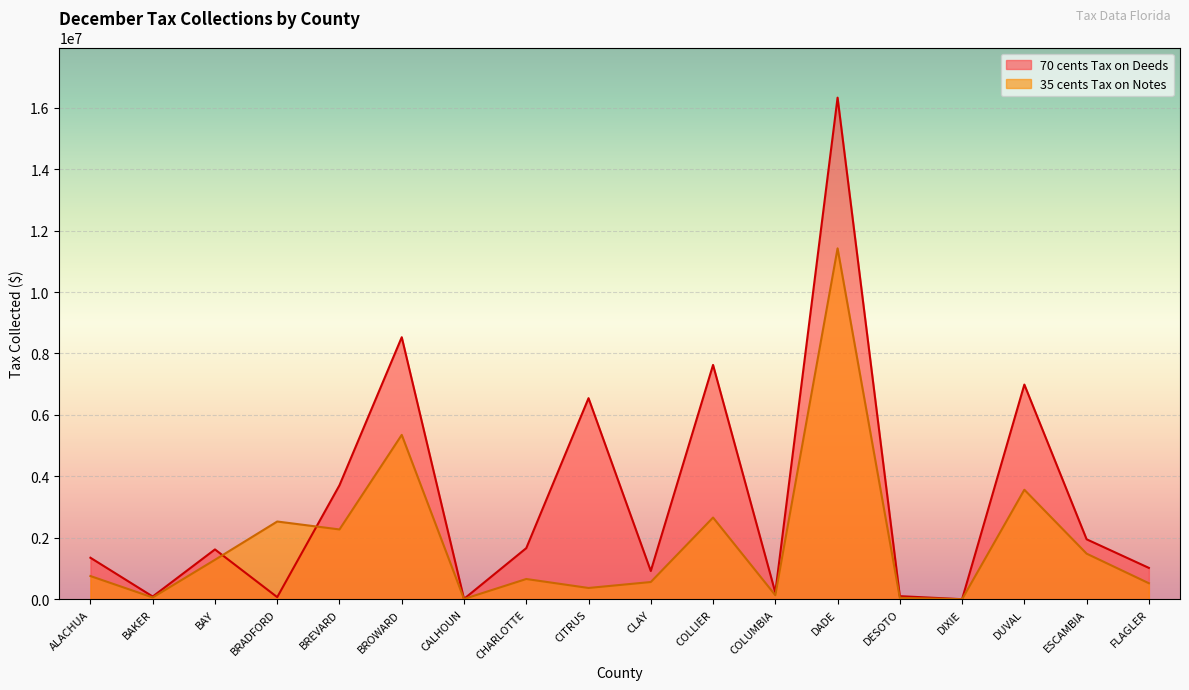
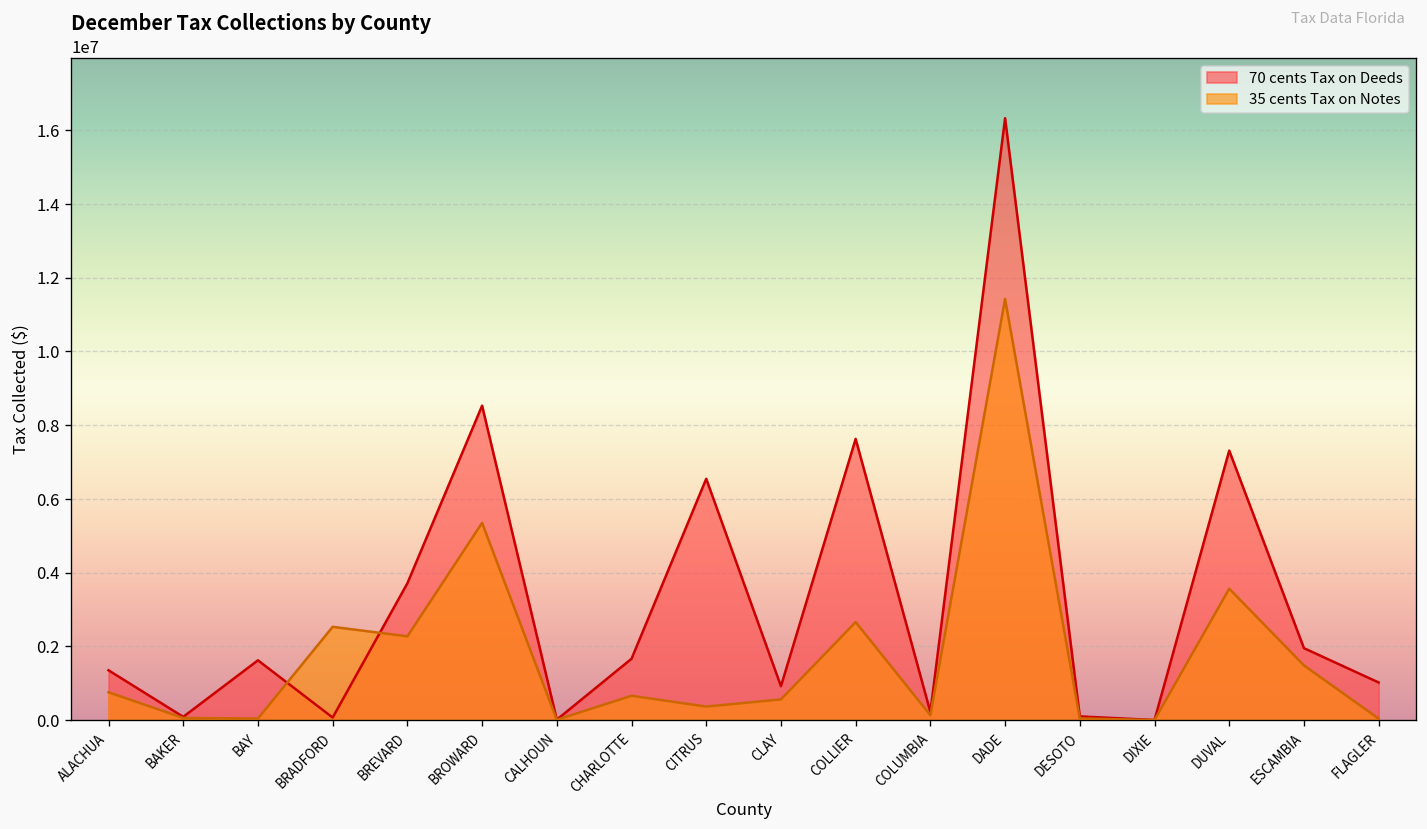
35 cents Tax on Notes, BAY: 1300000 -> 0
70 cents Tax on Deeds, DUVAL: 7000000 -> 7300000
35 cents Tax on Notes, FLAGLER: 500000 -> 0
